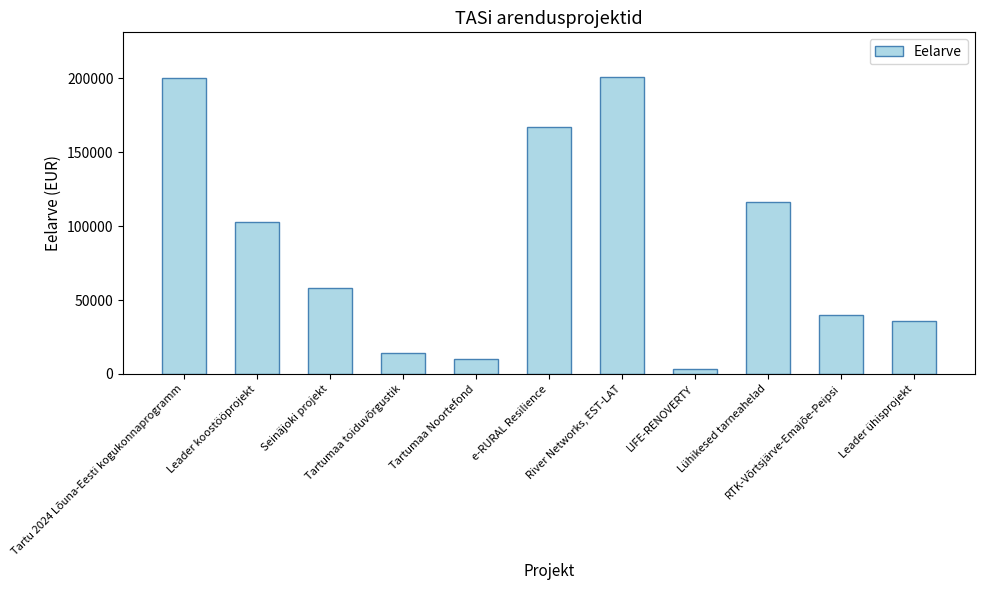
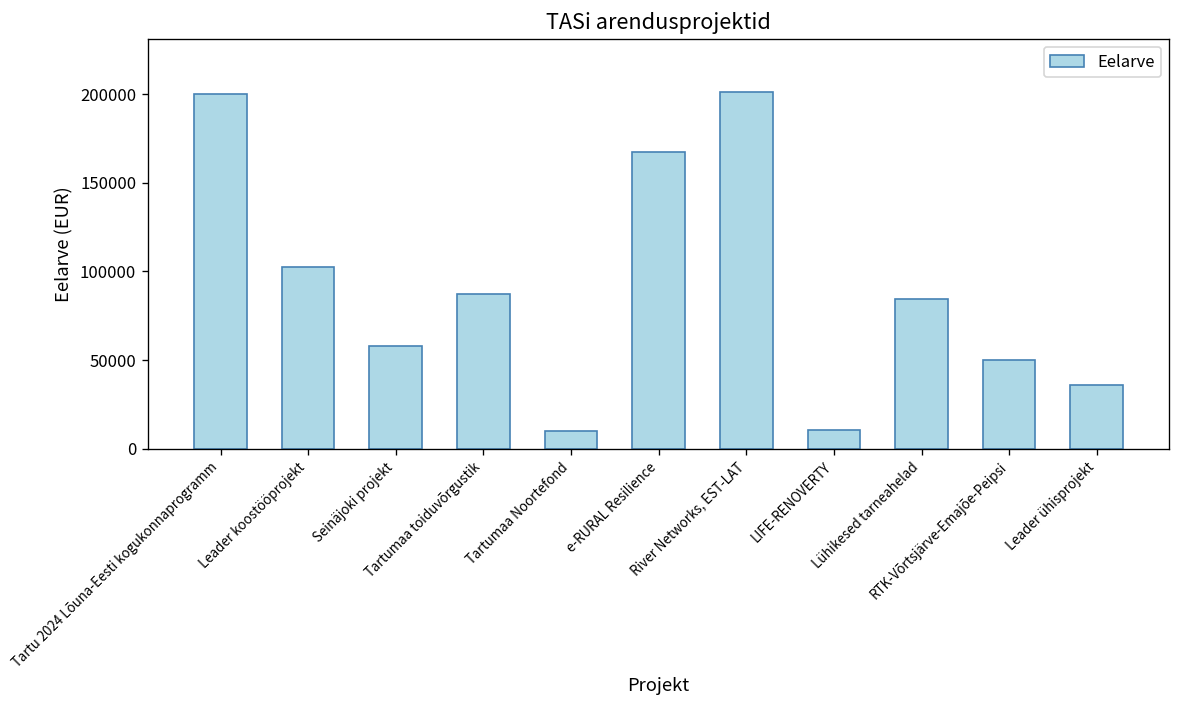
Tartumaa toiduvõrgustik: 14000 -> 88000
LIFE-RENOVERTY: 4000 -> 10000
Lühikesed tarneahelad: 116000 -> 85000
RTK-Võrtsjärve-Emajõe-Peipsi: 40000 -> 50000
